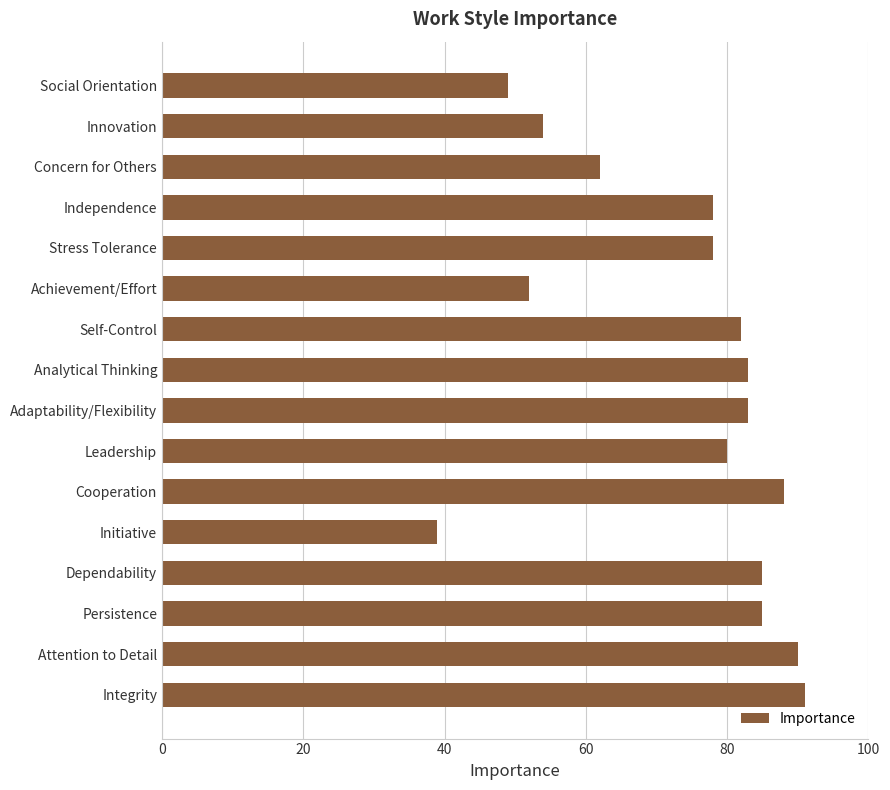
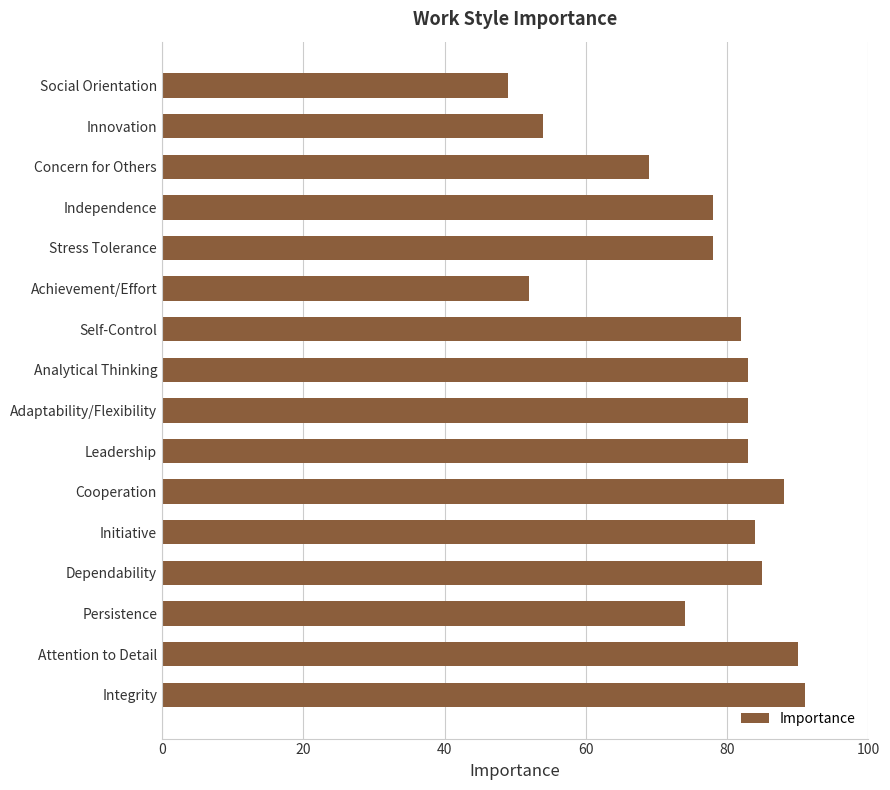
Concern for Others: 62 -> 69
Leadership: 80 -> 83
Initiative: 39 -> 84
Persistence: 85 -> 74
